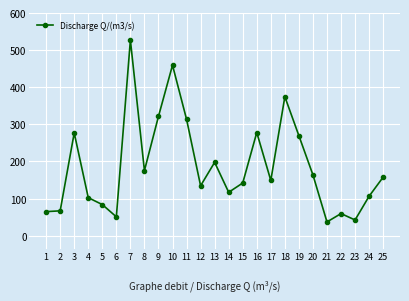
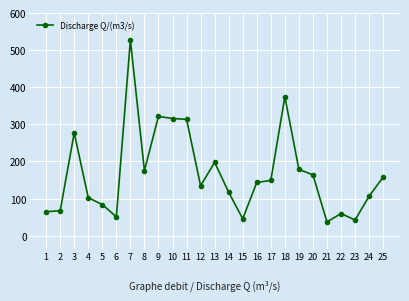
10: 460 -> 320
15: 140 -> 50
16: 280 -> 140
19: 270 -> 180
